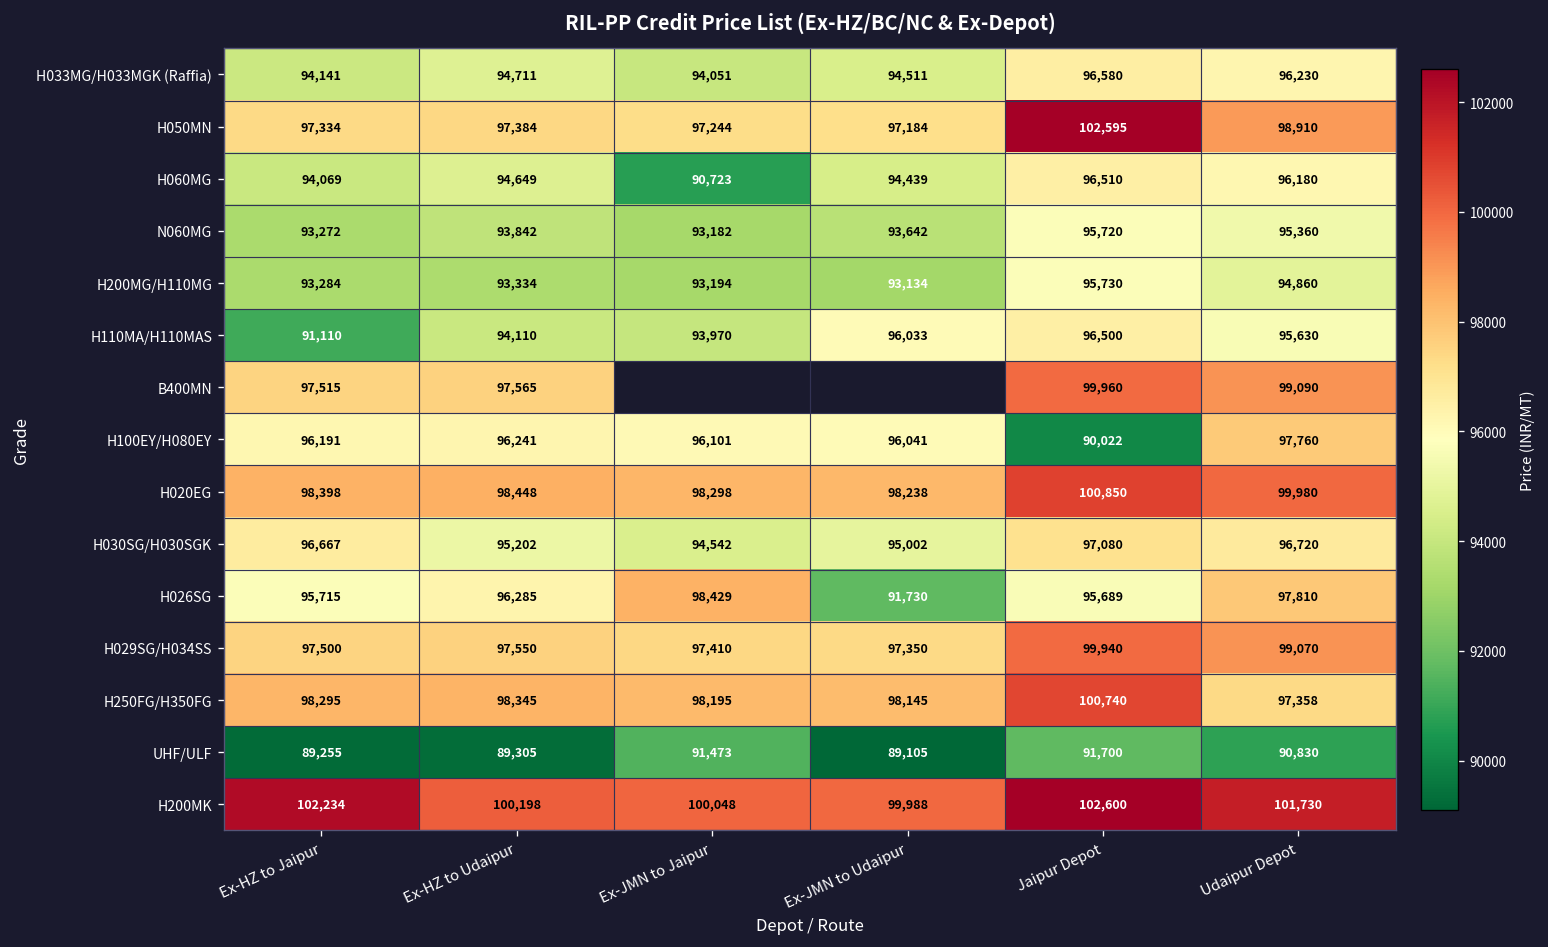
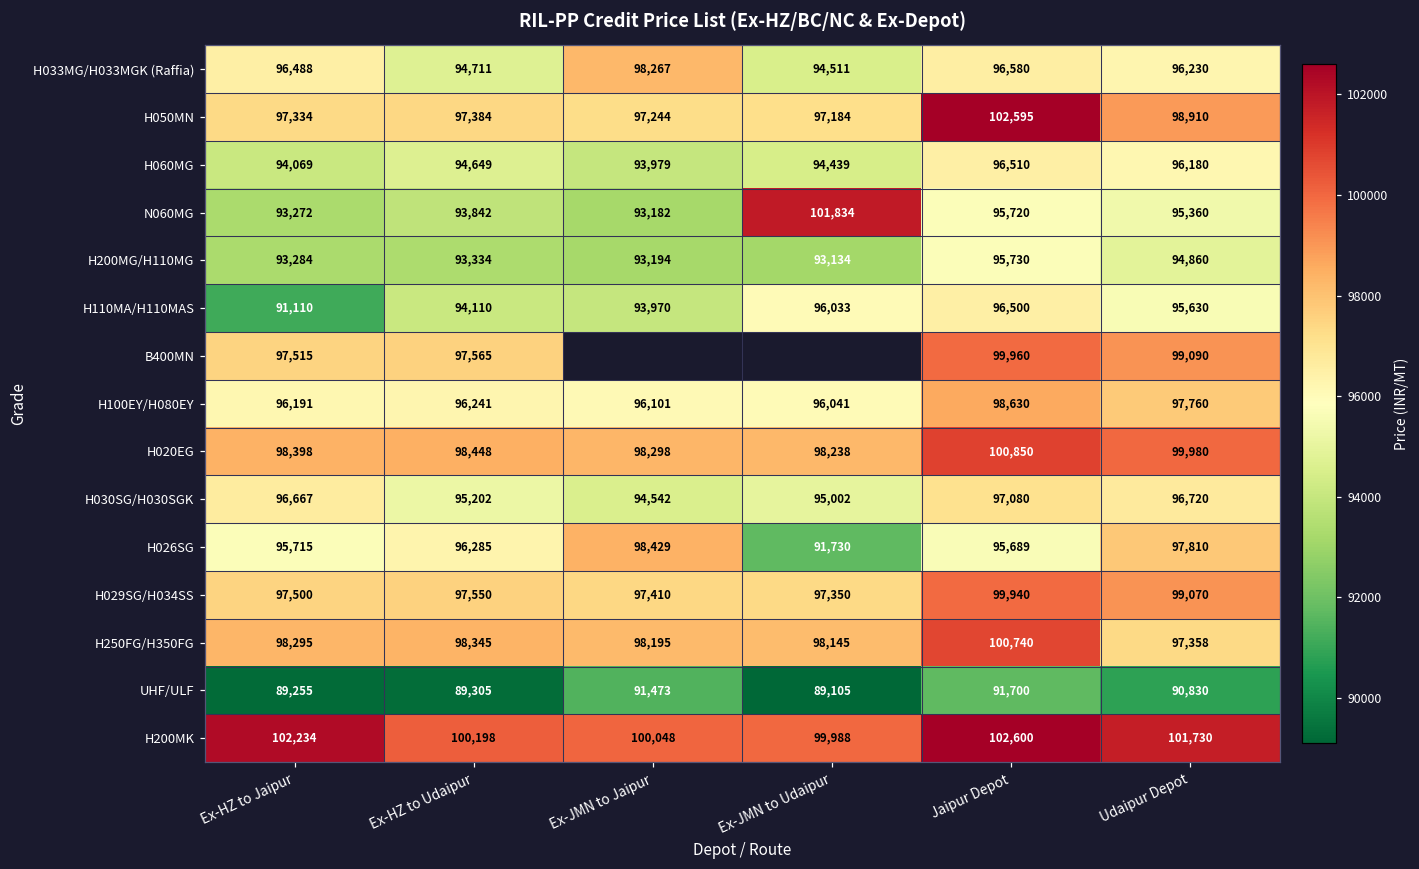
H033MG/H033MGK (Raffia), Ex-HZ to Jaipur: 94,141 -> 96,488
H033MG/H033MGK (Raffia), Ex-JMN to Jaipur: 94,051 -> 98,267
H060MG, Ex-JMN to Jaipur: 90,723 -> 93,979
N060MG, Ex-JMN to Udaipur: 93,642 -> 101,834
H100EY/H080EY, Jaipur Depot: 90,022 -> 98,630
